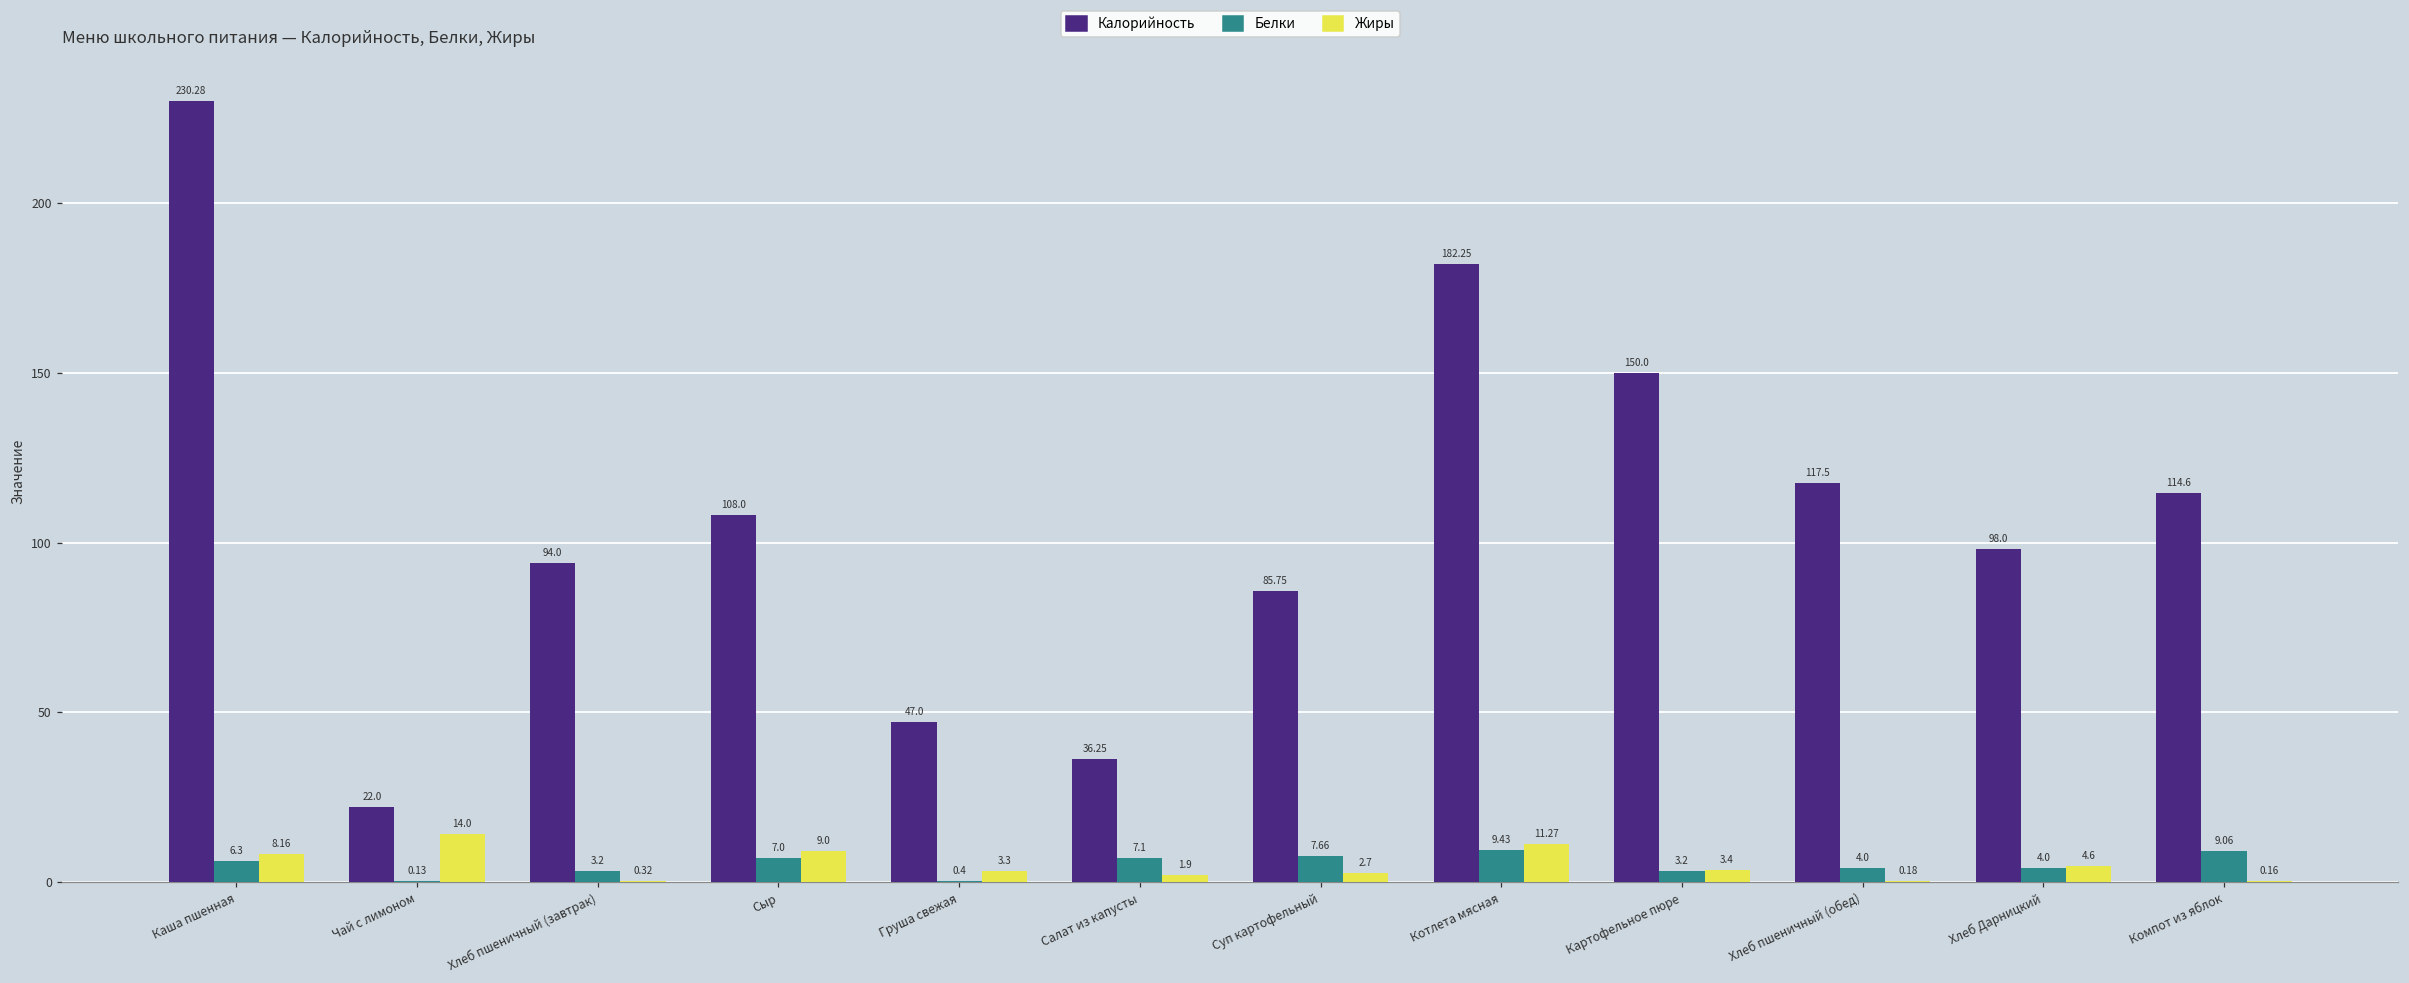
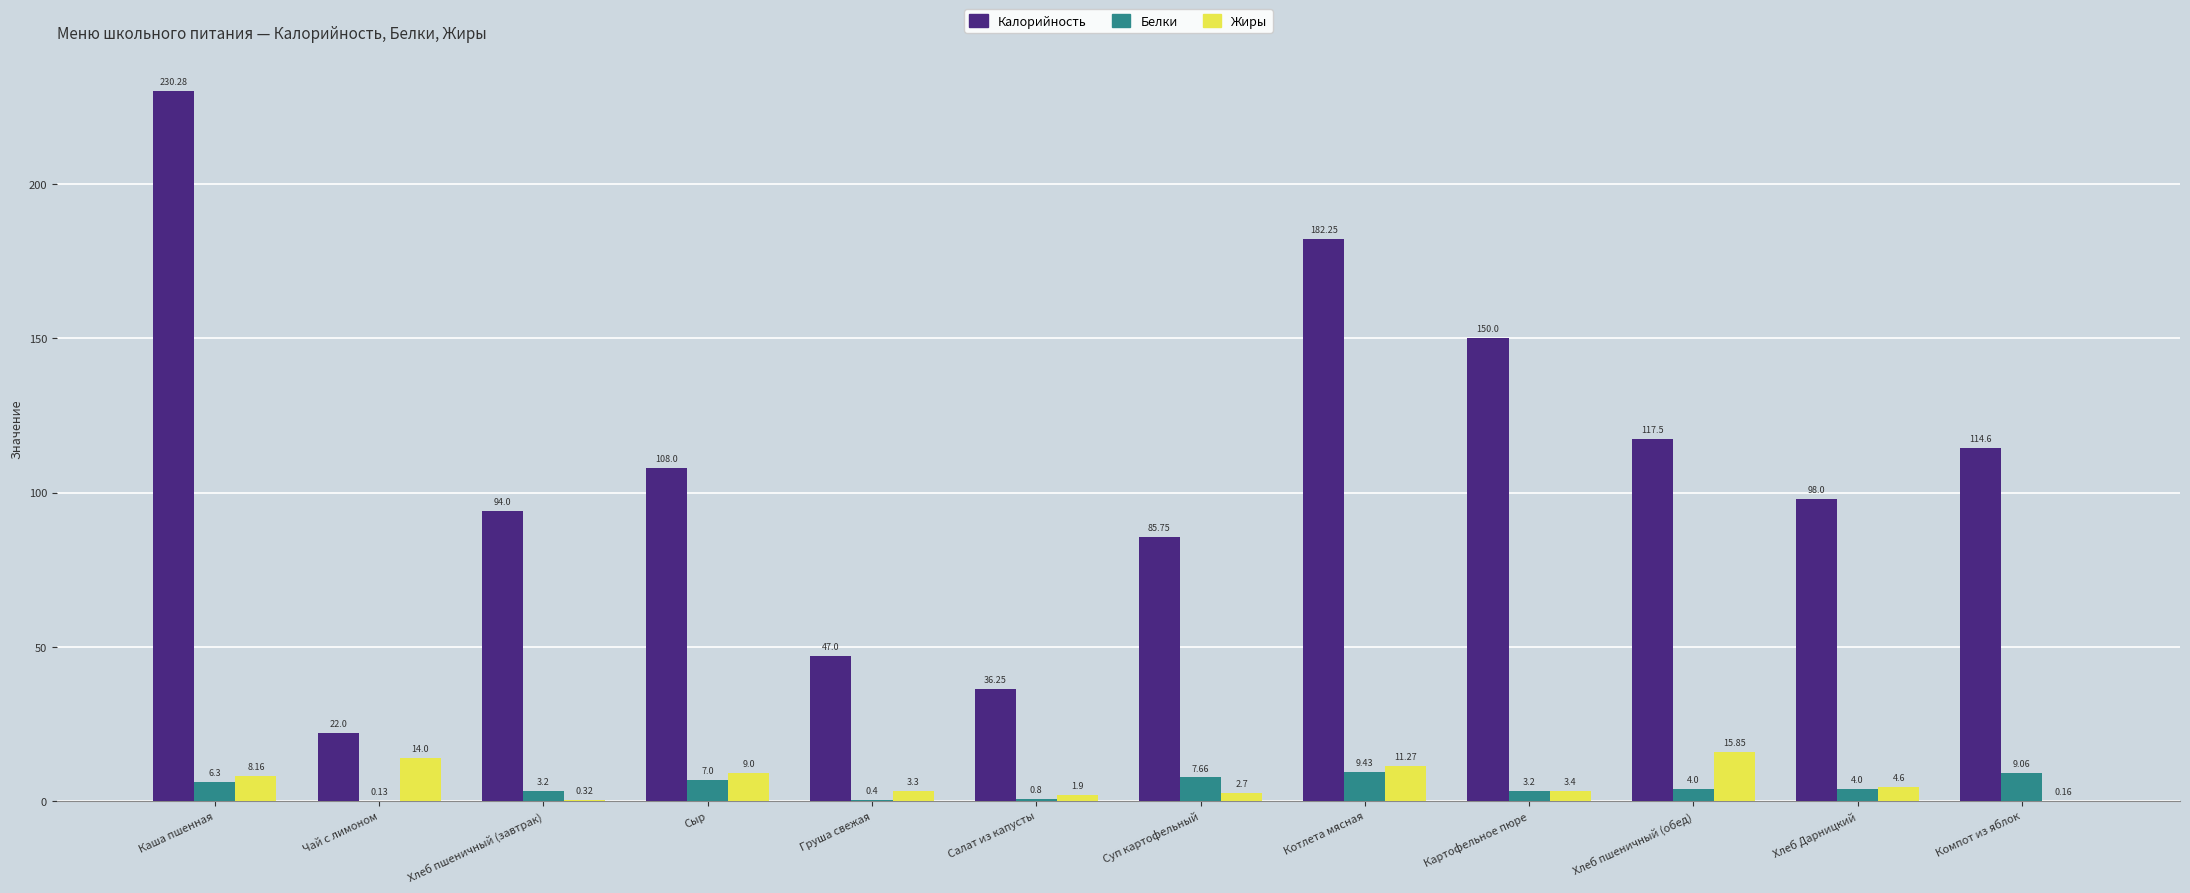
Белки, Салат из капусты: 7.1 -> 0.8
Жиры, Хлеб пшеничный (обед): 0.18 -> 15.85
